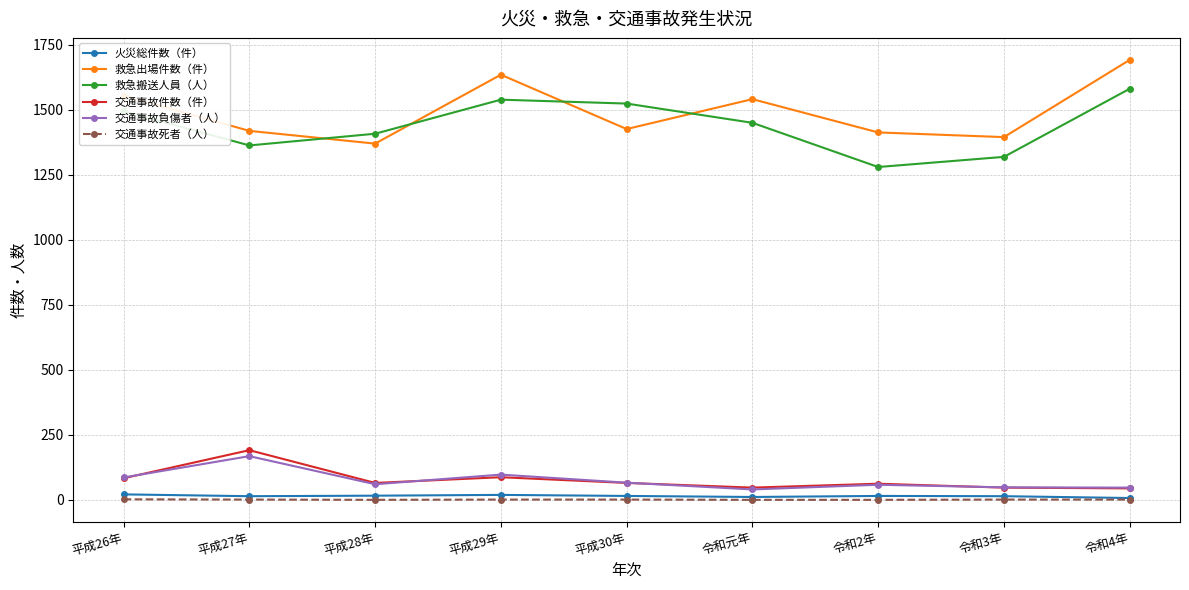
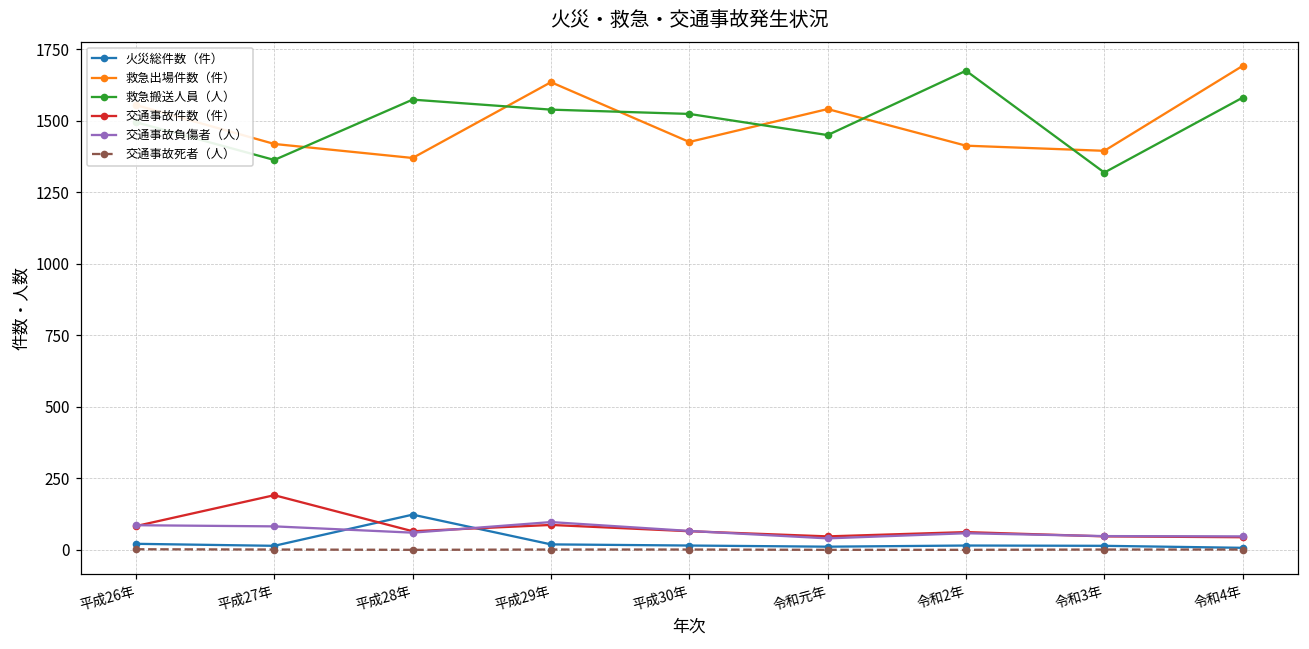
交通事故負傷者（人）, 平成27年: 170 -> 80
火災総件数（件）, 平成28年: 20 -> 120
救急搬送人員（人）, 平成28年: 1410 -> 1570
救急搬送人員（人）, 令和2年: 1280 -> 1680
